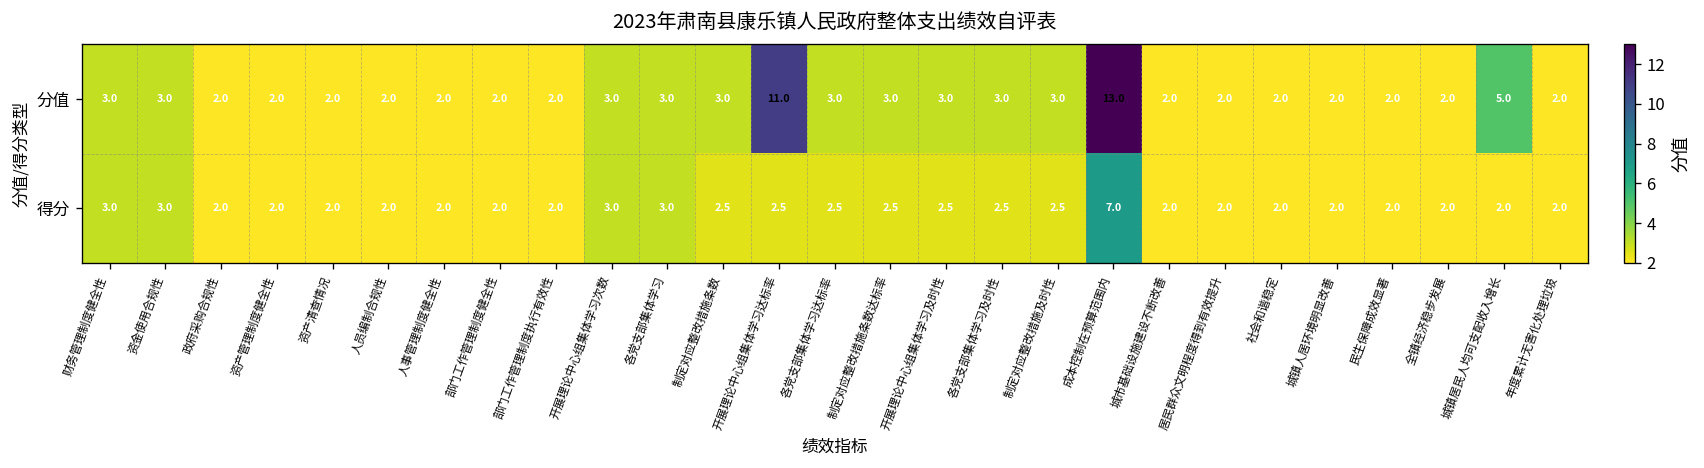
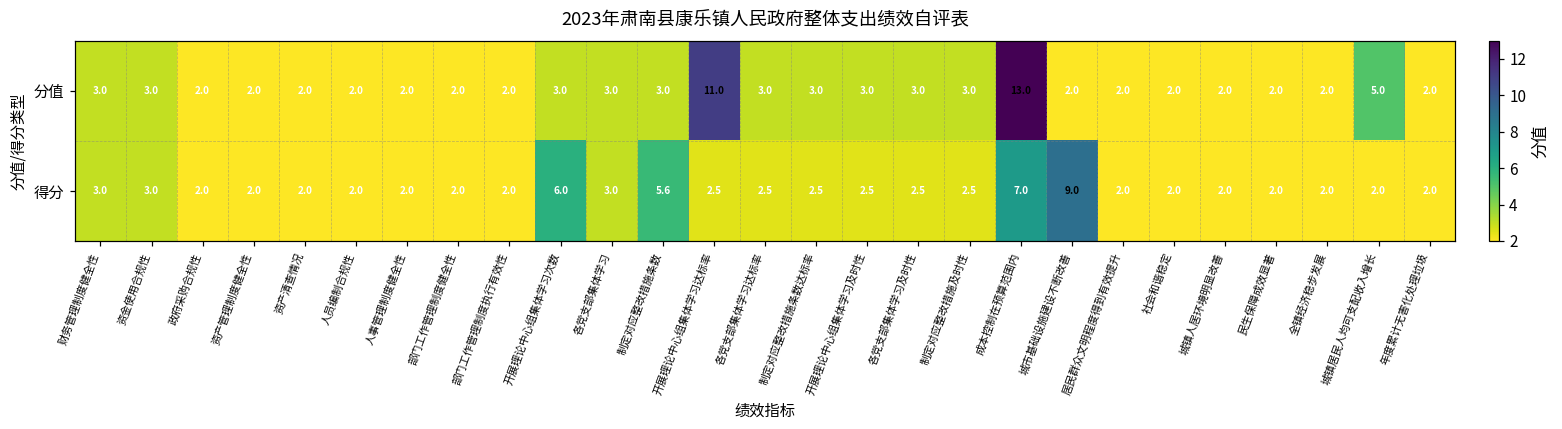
得分, 开展理论中心组集体学习次数: 3.0 -> 6.0
得分, 制定对应整改措施条数: 2.5 -> 5.6
得分, 城市基础设施建设不断改善: 2.0 -> 9.0
